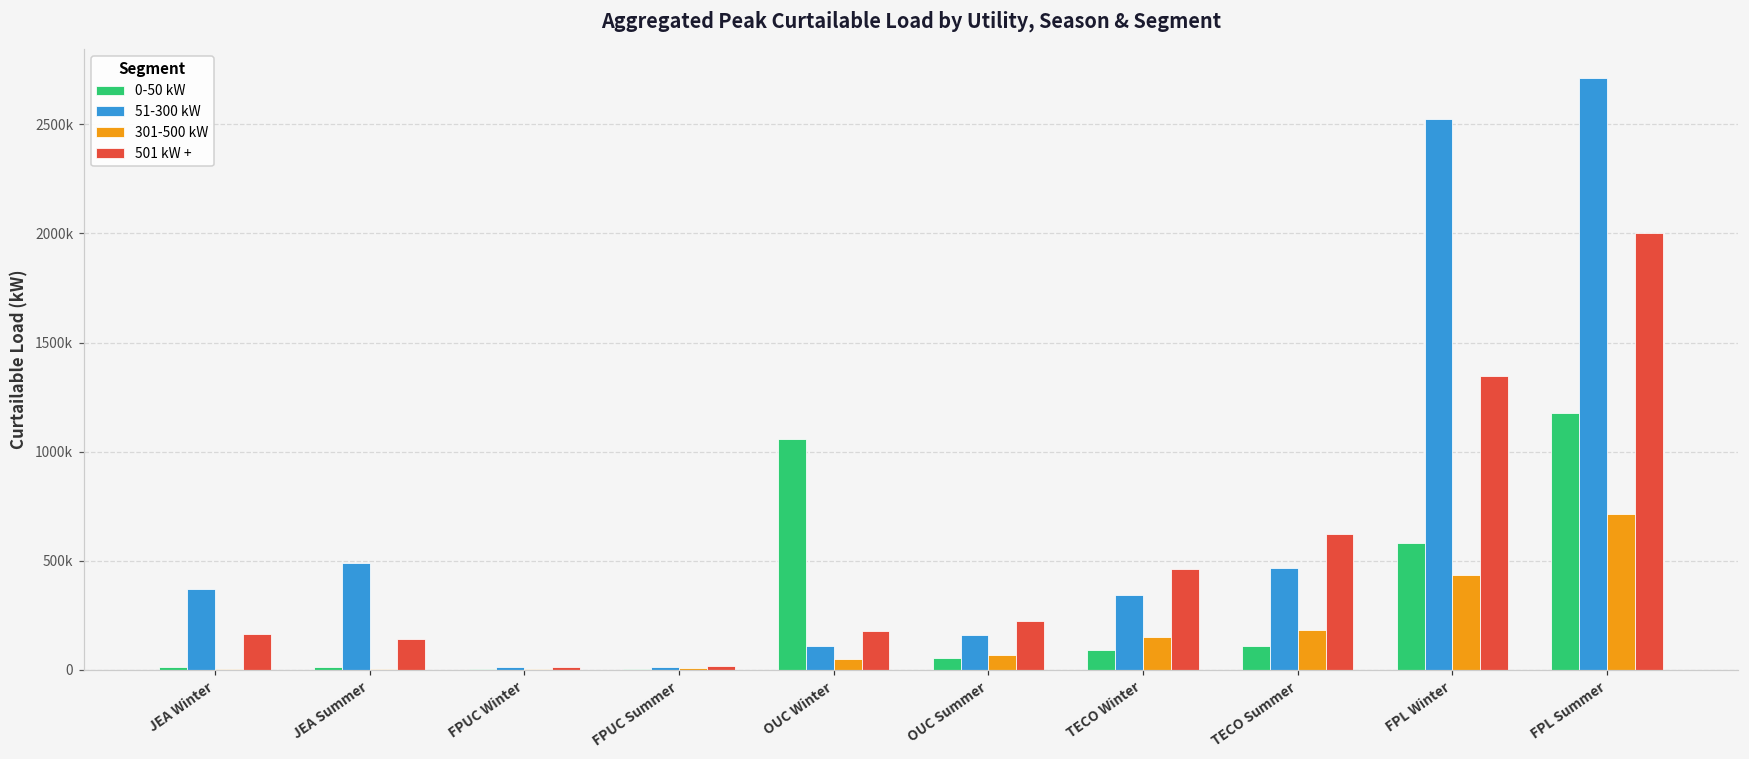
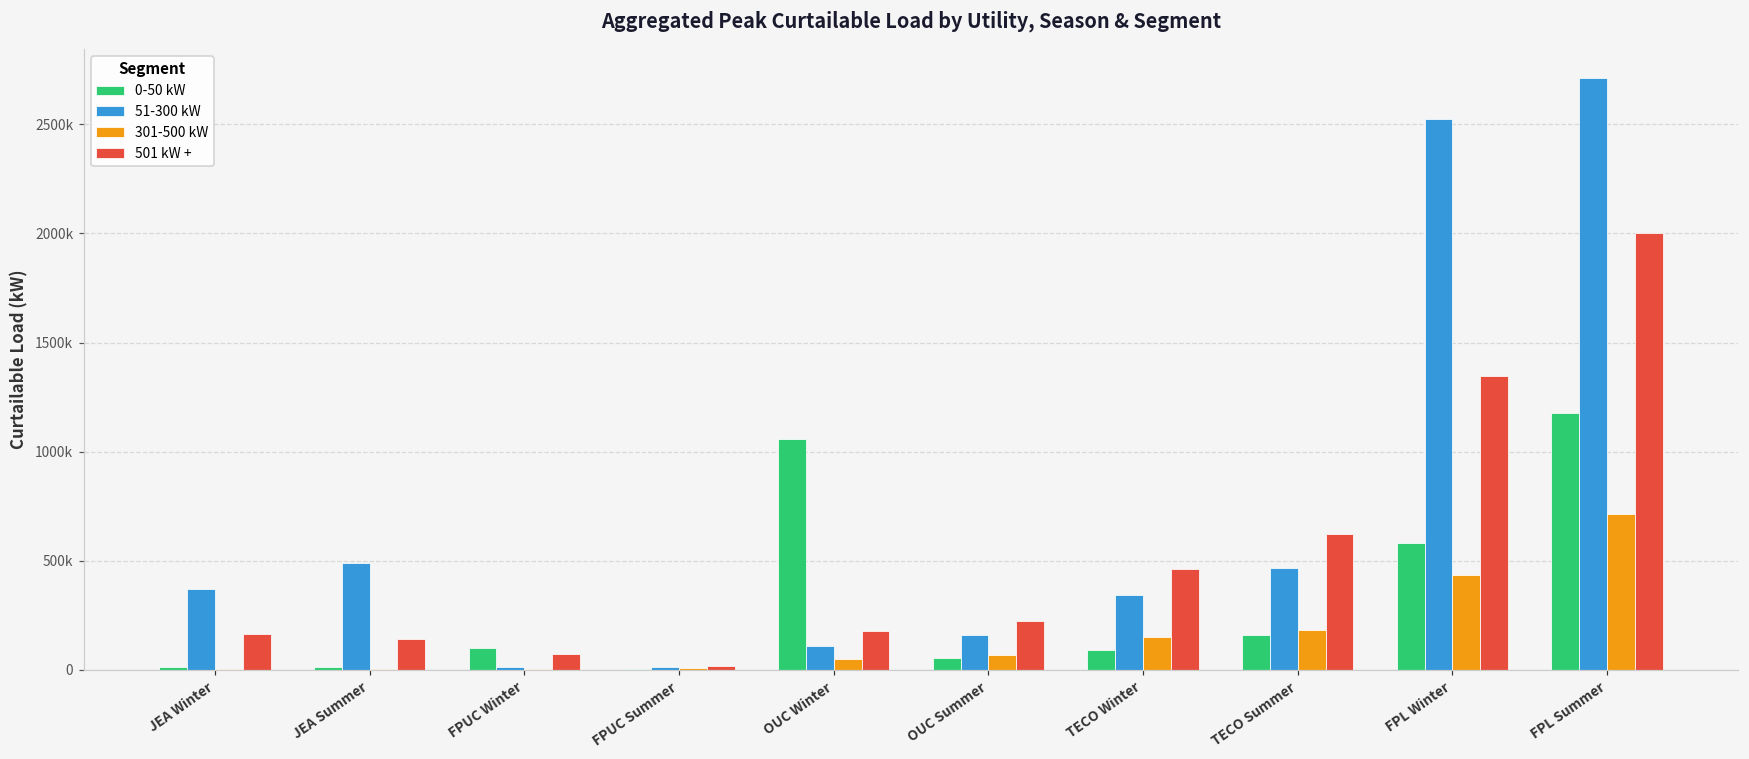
0-50 kW, FPUC Winter: 0 -> 100000
501 kW +, FPUC Winter: 10000 -> 70000
0-50 kW, TECO Summer: 110000 -> 160000
